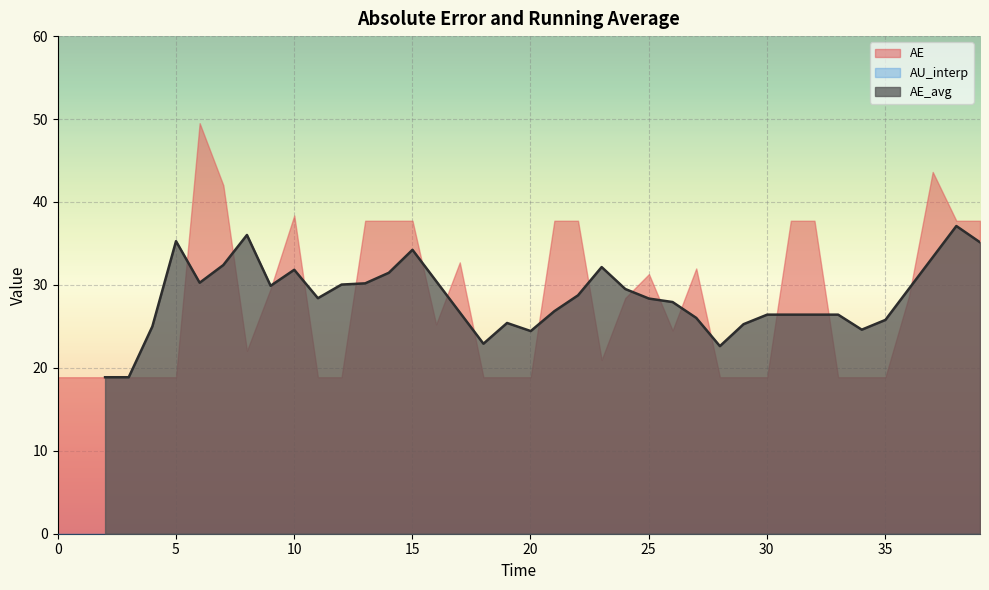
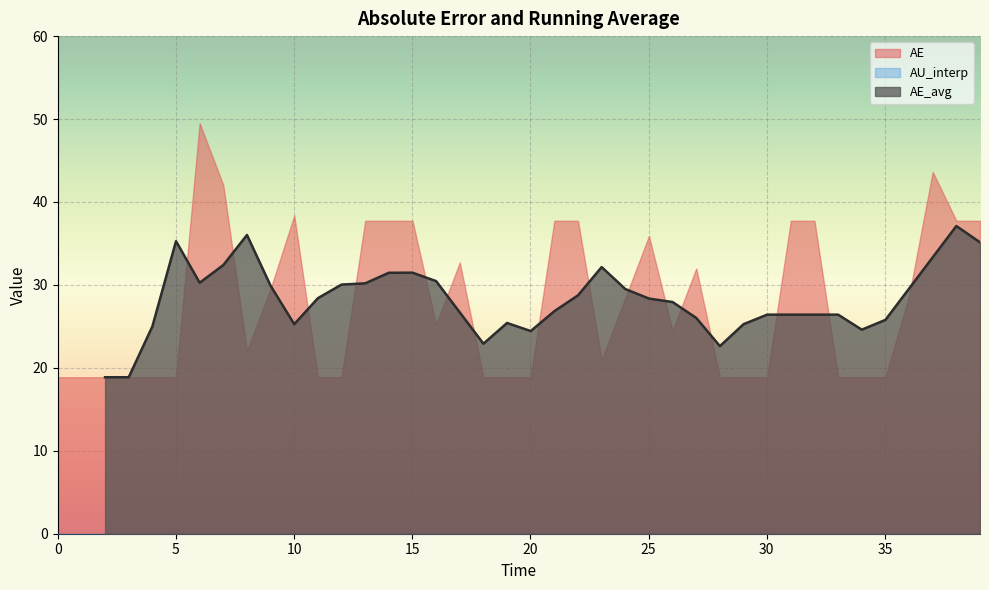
AE_avg, 10: 32 -> 25
AE_avg, 15: 34 -> 31
AE, 25: 31 -> 36
